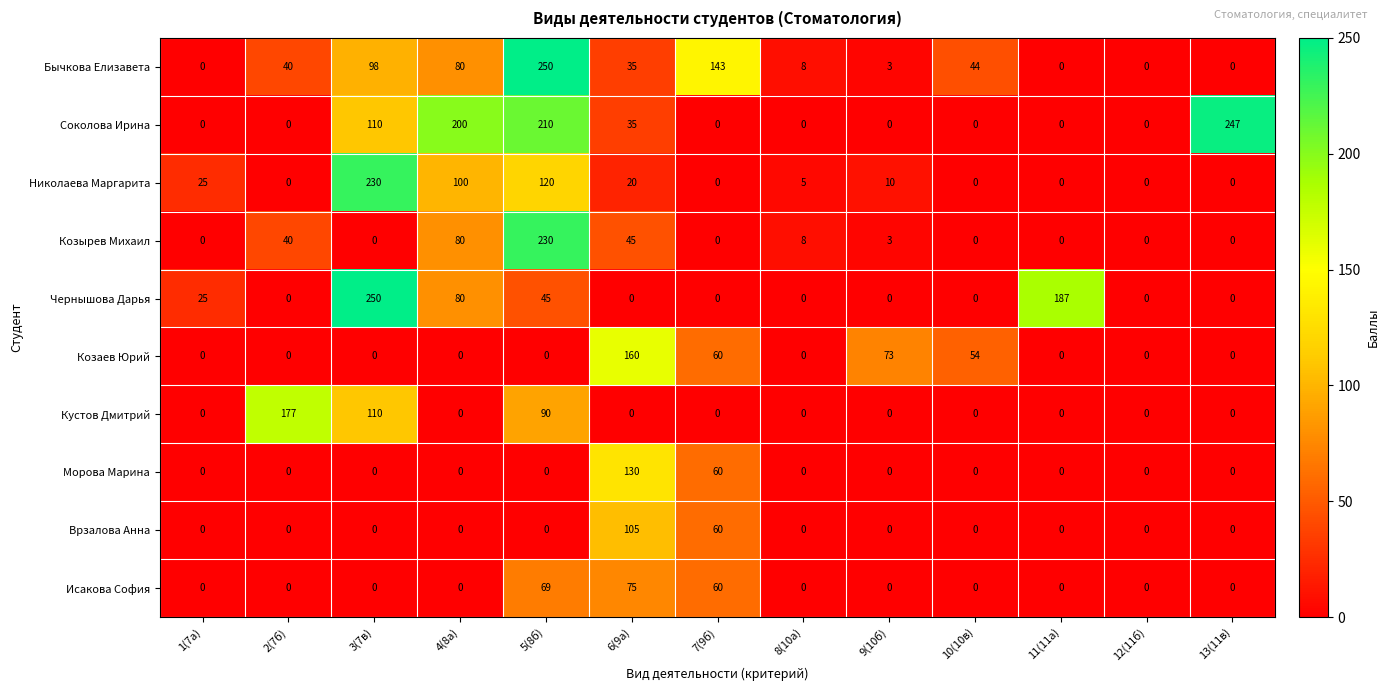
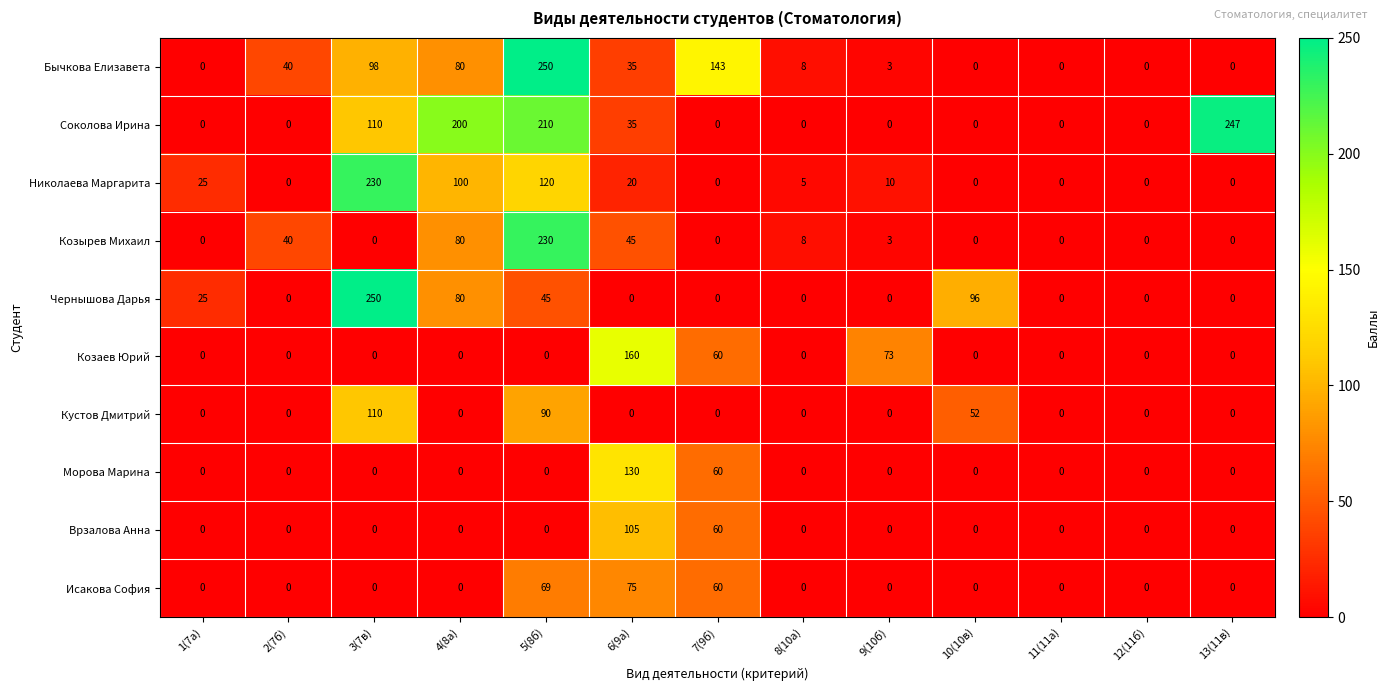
Бычкова Елизавета, 10(10в): 44 -> 0
Чернышова Дарья, 10(10в): 0 -> 96
Чернышова Дарья, 11(11а): 187 -> 0
Козаев Юрий, 10(10в): 54 -> 0
Кустов Дмитрий, 2(7б): 177 -> 0
Кустов Дмитрий, 10(10в): 0 -> 52
